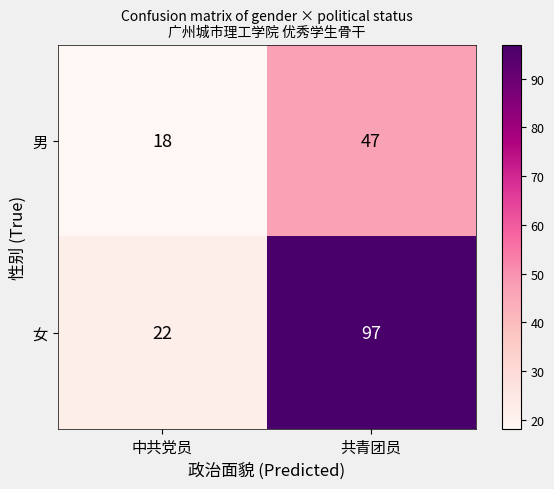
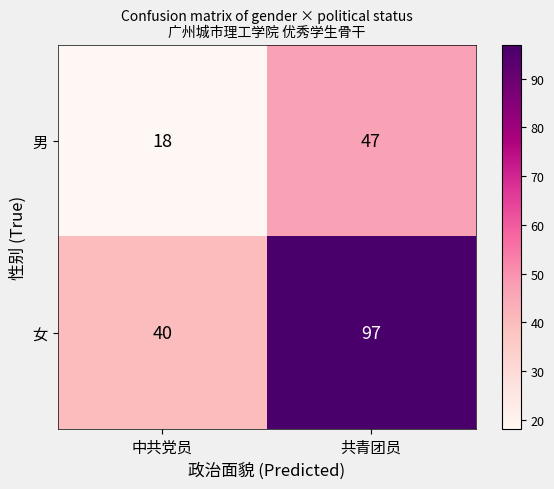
女, 中共党员: 22 -> 40
